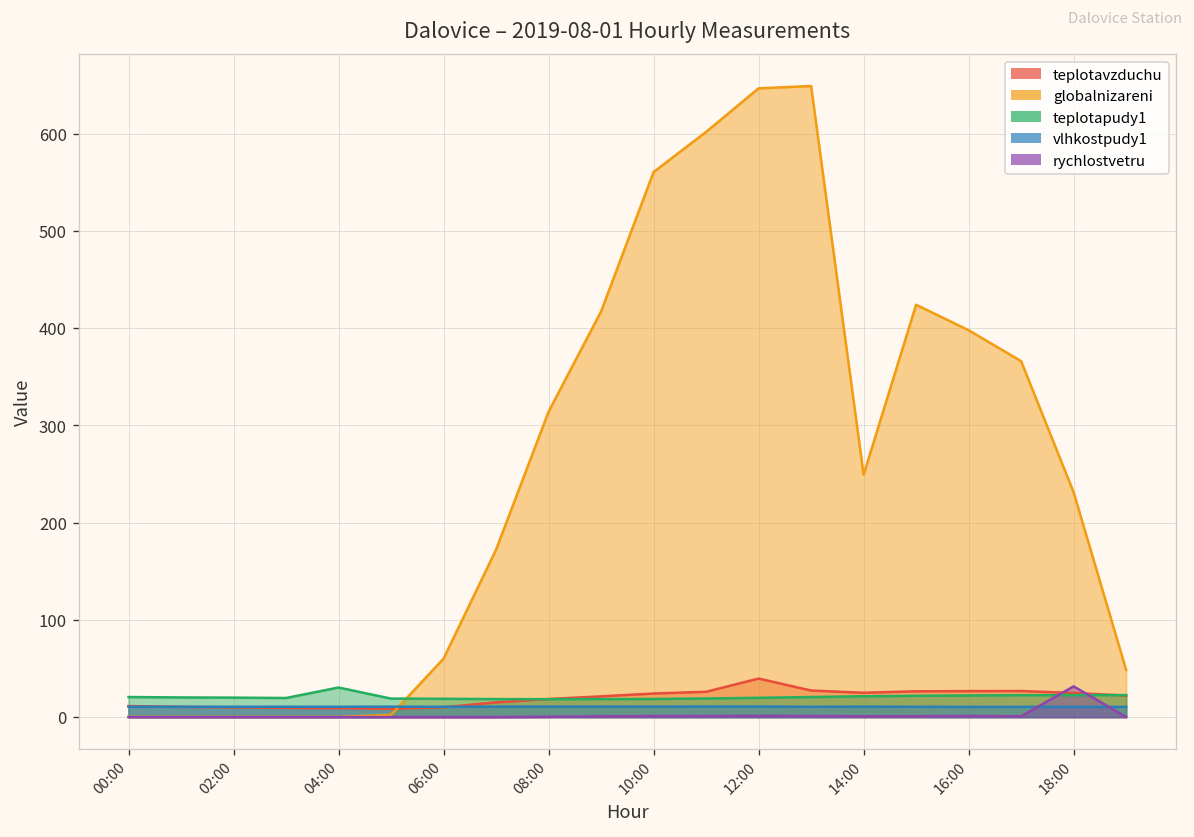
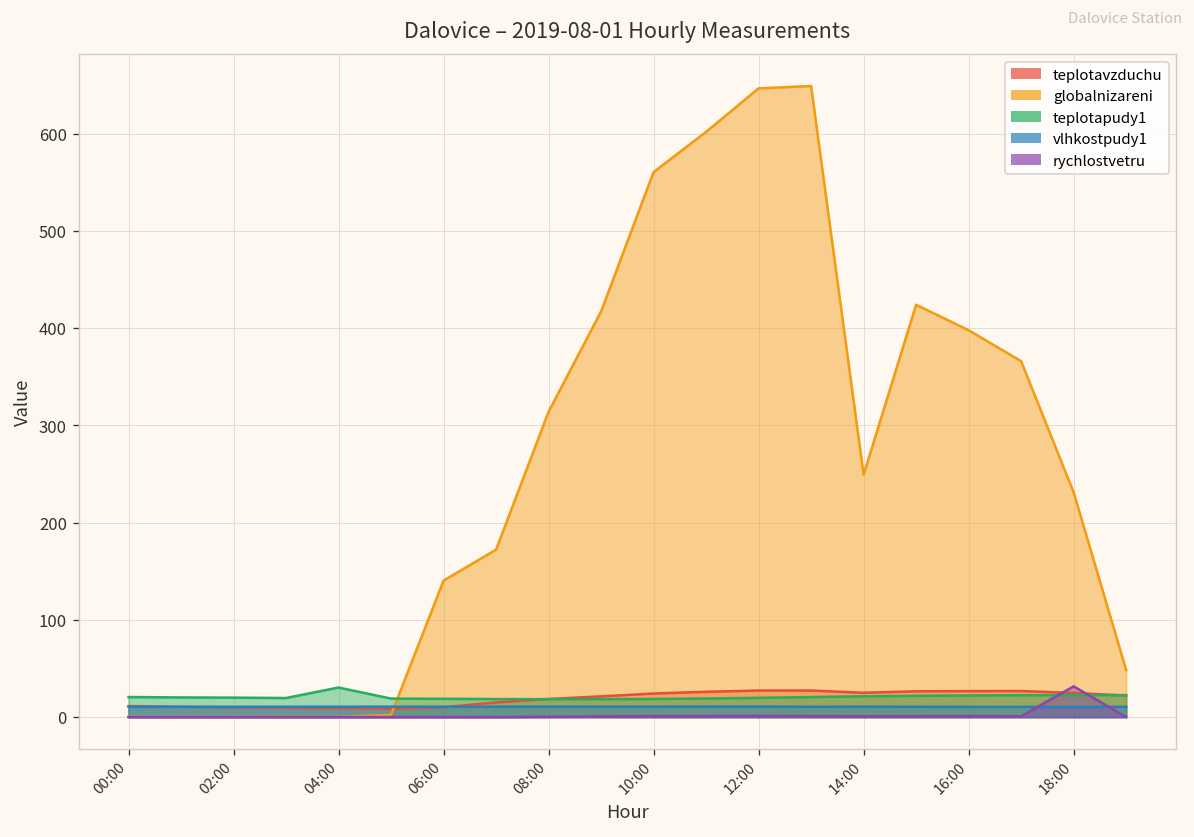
globalnizareni, 06:00: 60 -> 140
teplotavzduchu, 12:00: 40 -> 30
